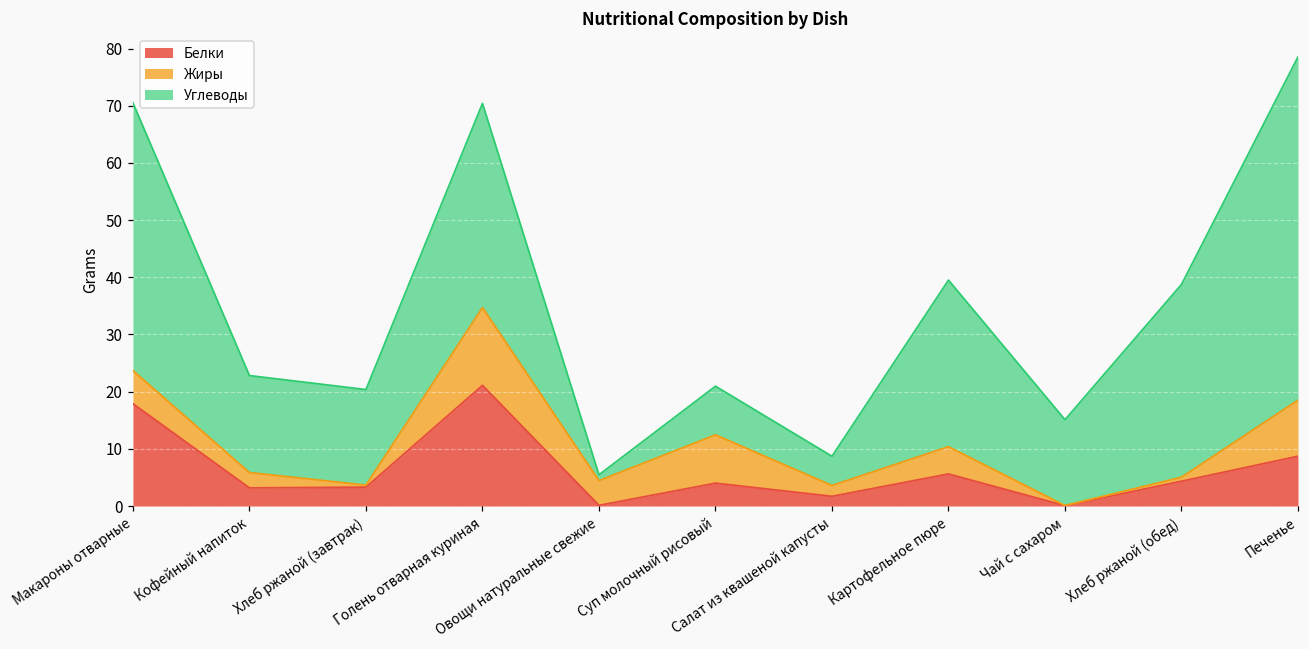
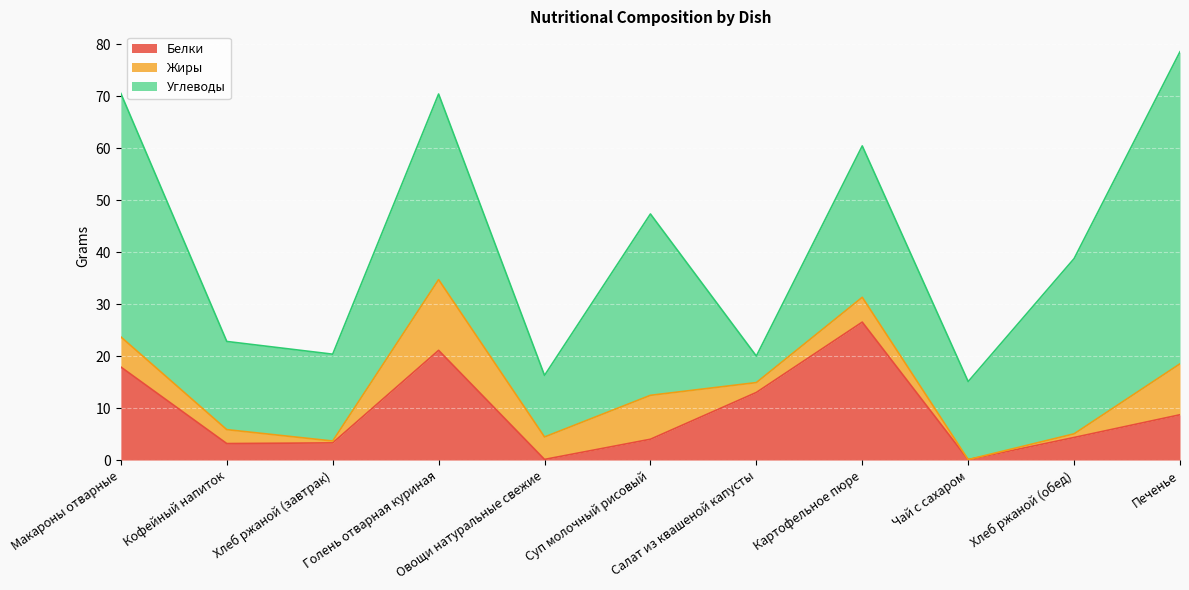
Углеводы, Овощи натуральные свежие: 1 -> 12
Углеводы, Суп молочный рисовый: 9 -> 35
Белки, Салат из квашеной капусты: 2 -> 13
Белки, Картофельное пюре: 6 -> 27
